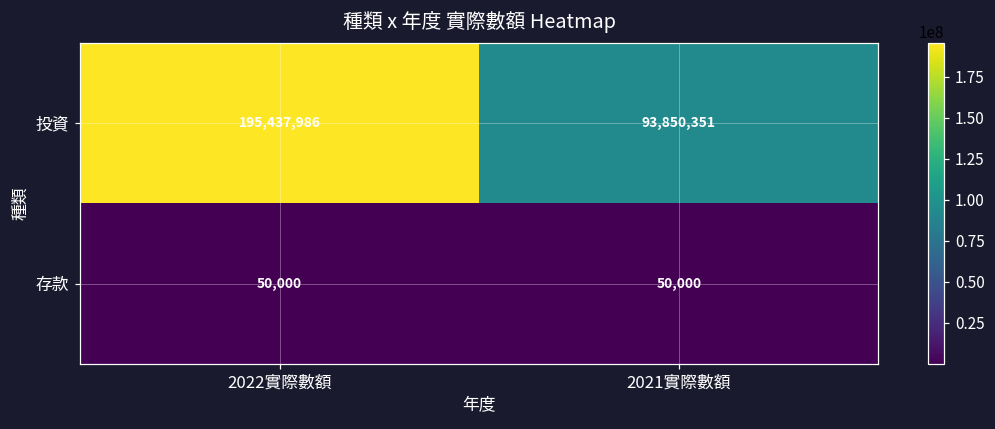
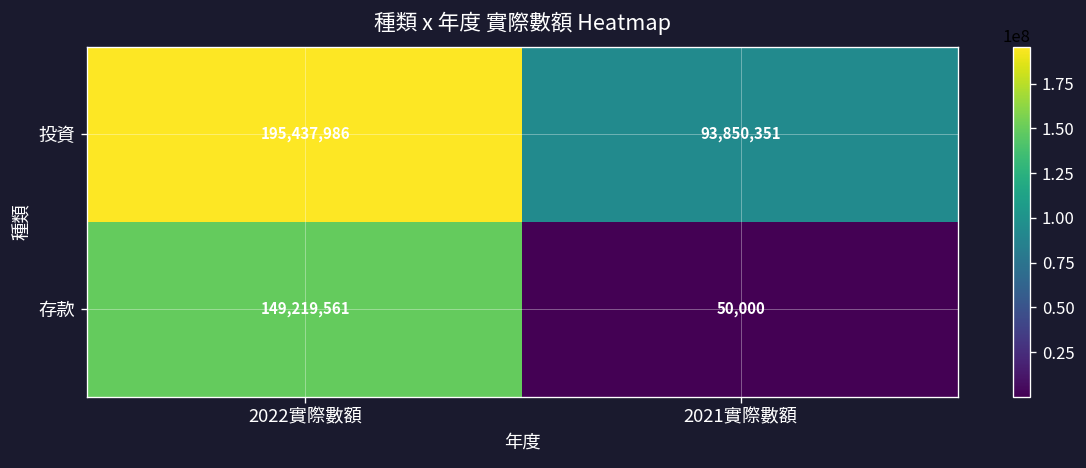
存款, 2022實際數額: 50,000 -> 149,219,561
